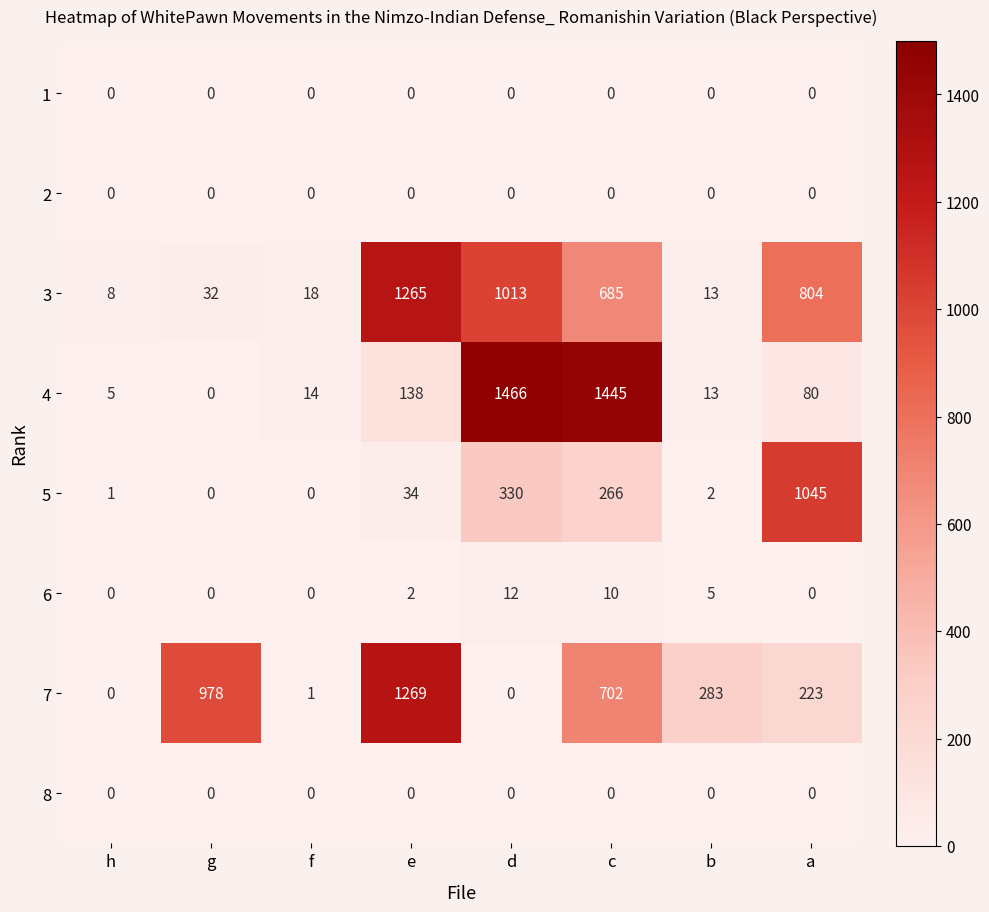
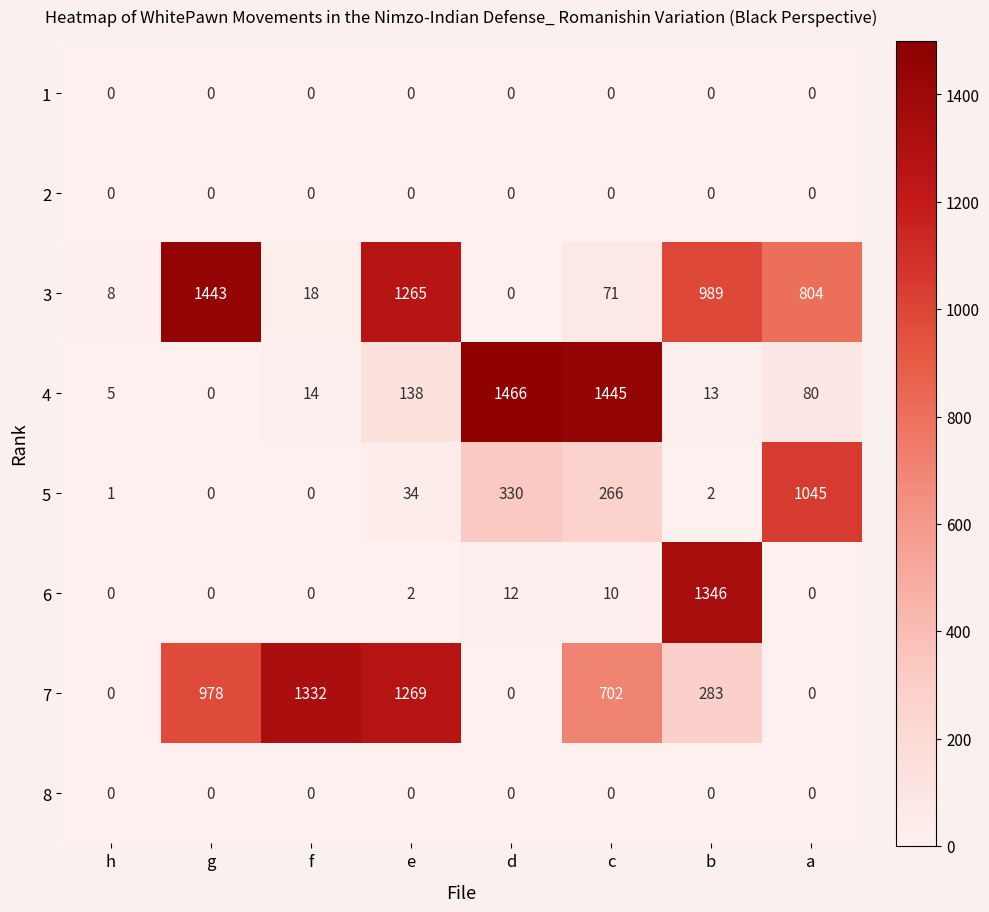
3, g: 32 -> 1443
3, d: 1013 -> 0
3, c: 685 -> 71
3, b: 13 -> 989
6, b: 5 -> 1346
7, f: 1 -> 1332
7, a: 223 -> 0
